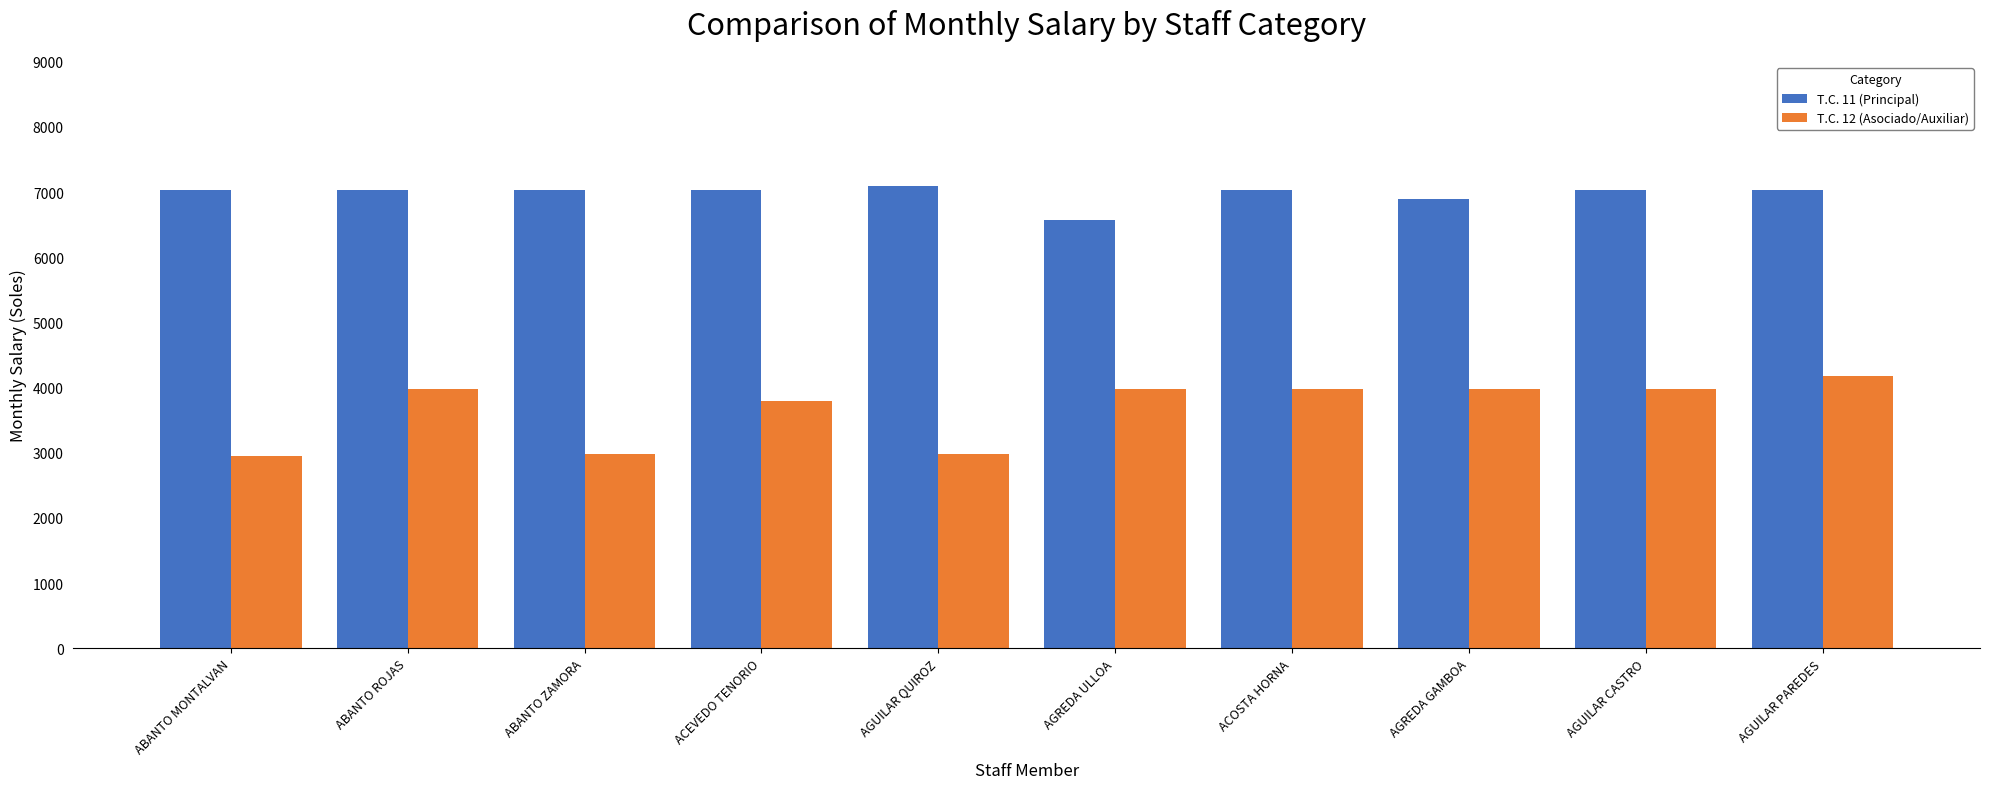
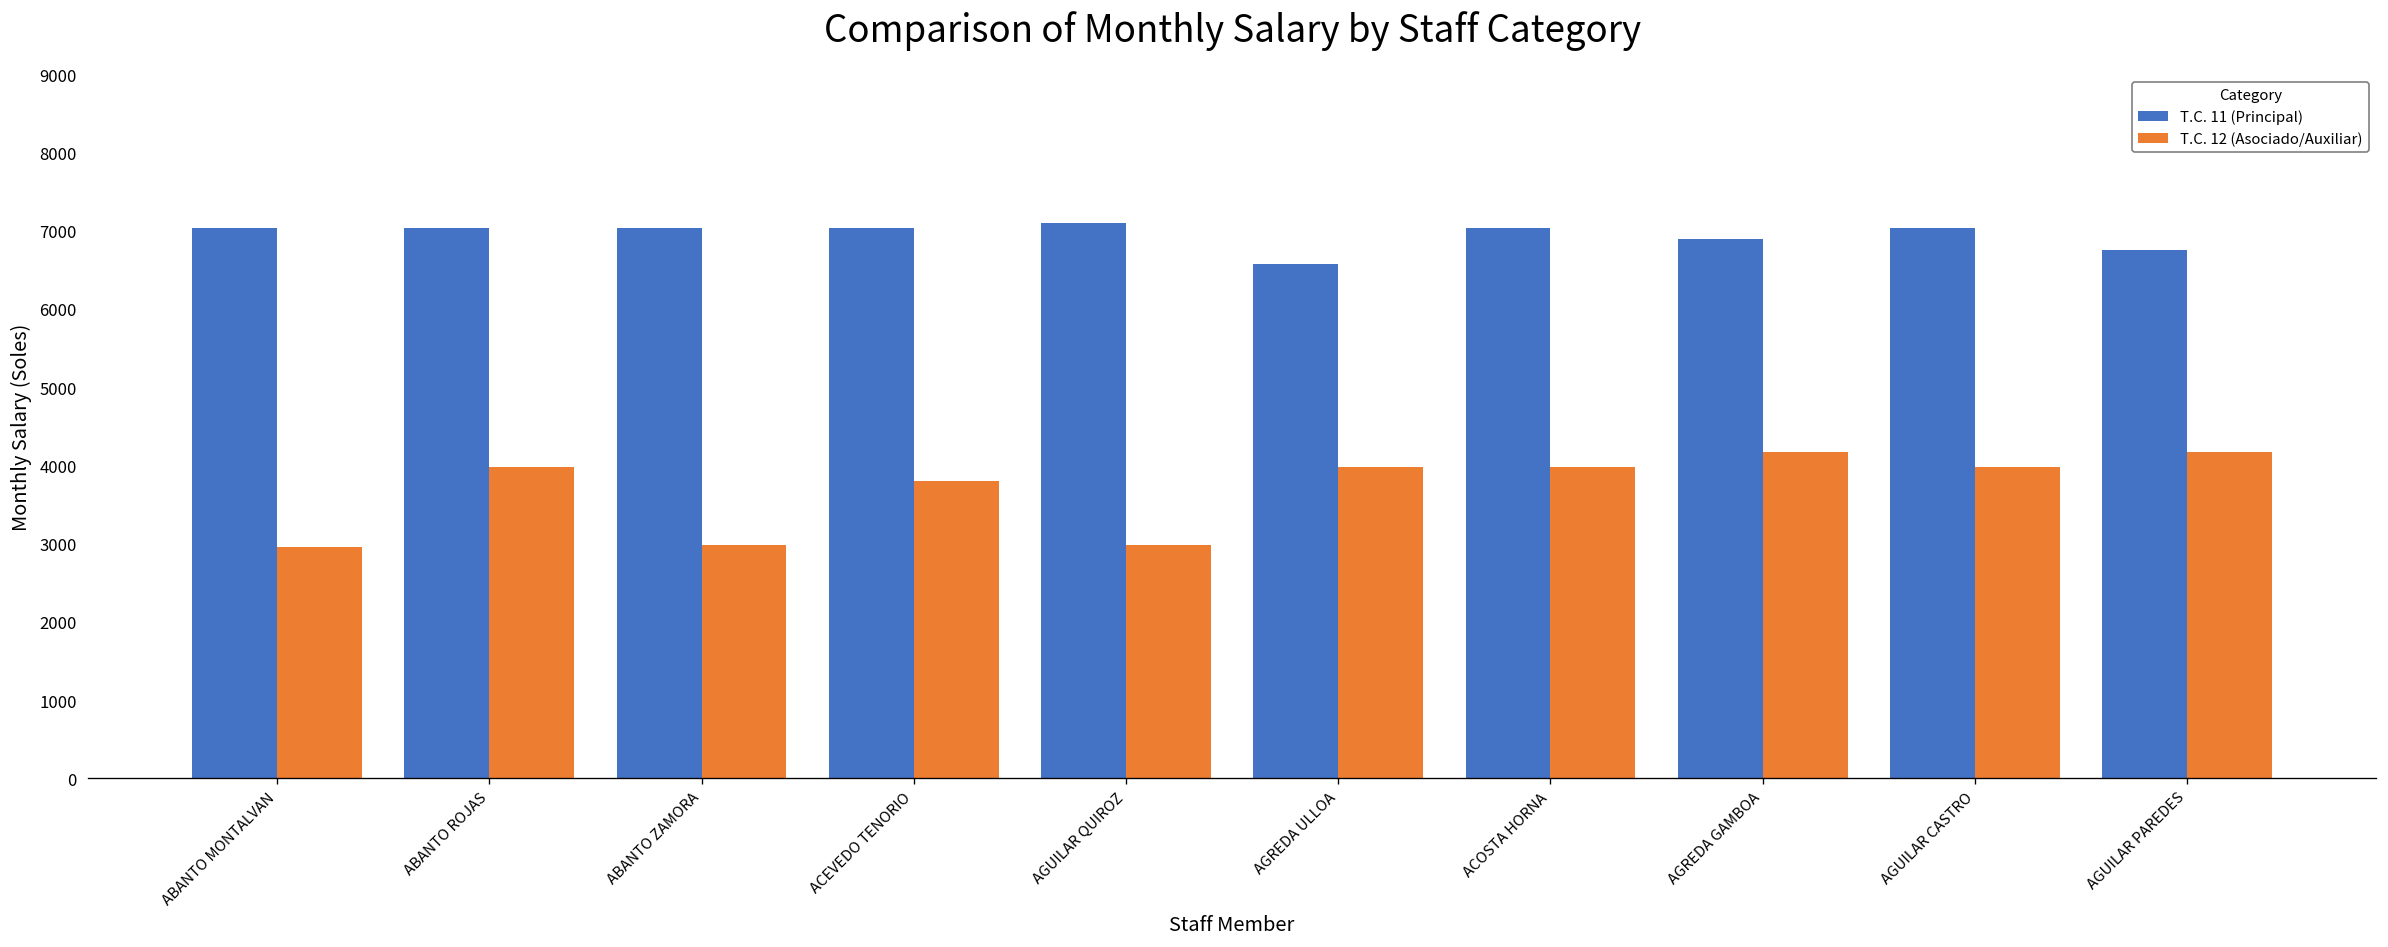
T.C. 12 (Asociado/Auxiliar), AGREDA GAMBOA: 4000 -> 4200
T.C. 11 (Principal), AGUILAR PAREDES: 7000 -> 6800
